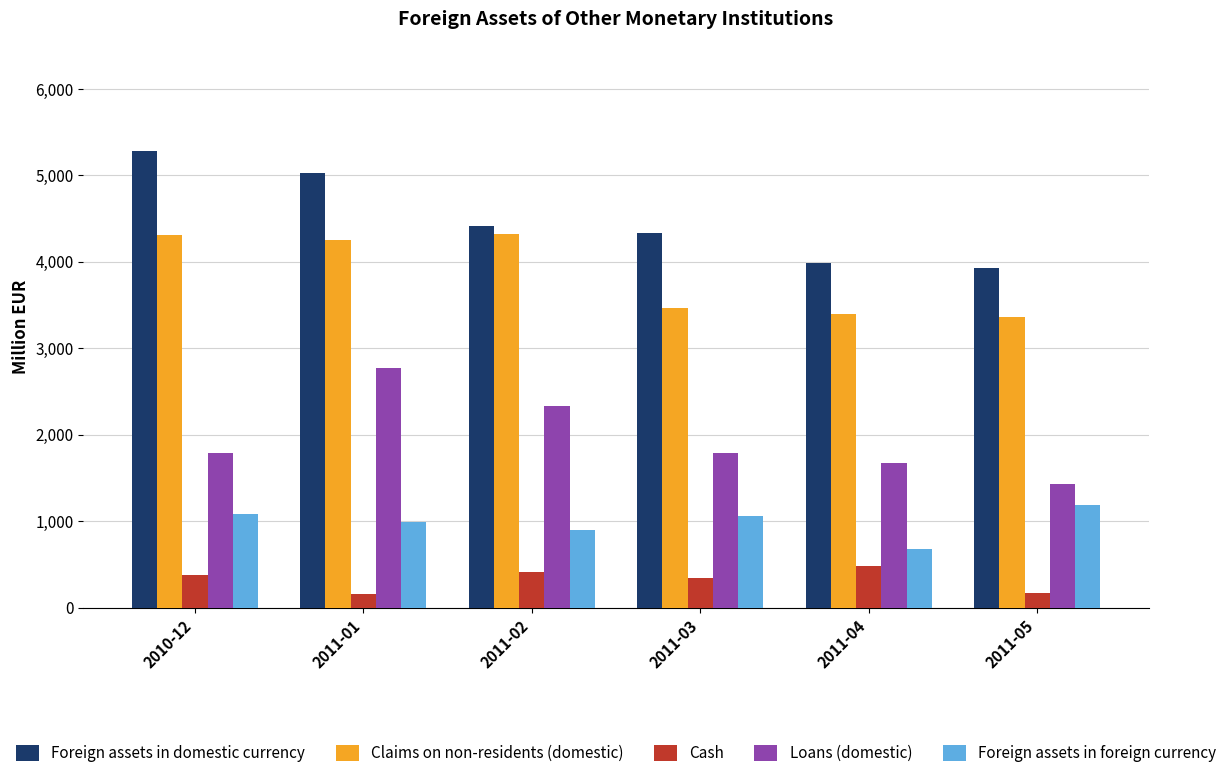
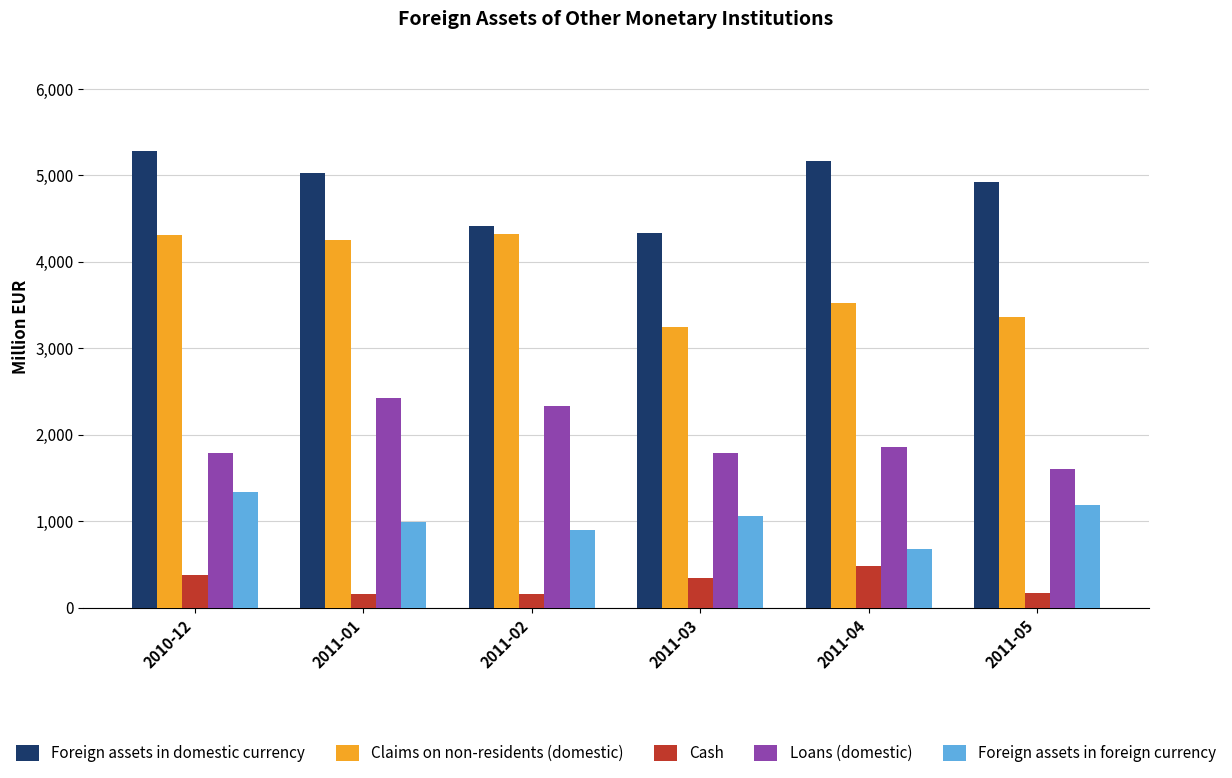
Foreign assets in foreign currency, 2010-12: 1,100 -> 1,300
Loans (domestic), 2011-01: 2,800 -> 2,400
Cash, 2011-02: 400 -> 200
Claims on non-residents (domestic), 2011-03: 3,500 -> 3,300
Foreign assets in domestic currency, 2011-04: 4,000 -> 5,200
Claims on non-residents (domestic), 2011-04: 3,400 -> 3,500
Loans (domestic), 2011-04: 1,700 -> 1,900
Foreign assets in domestic currency, 2011-05: 3,900 -> 4,900
Loans (domestic), 2011-05: 1,400 -> 1,600
